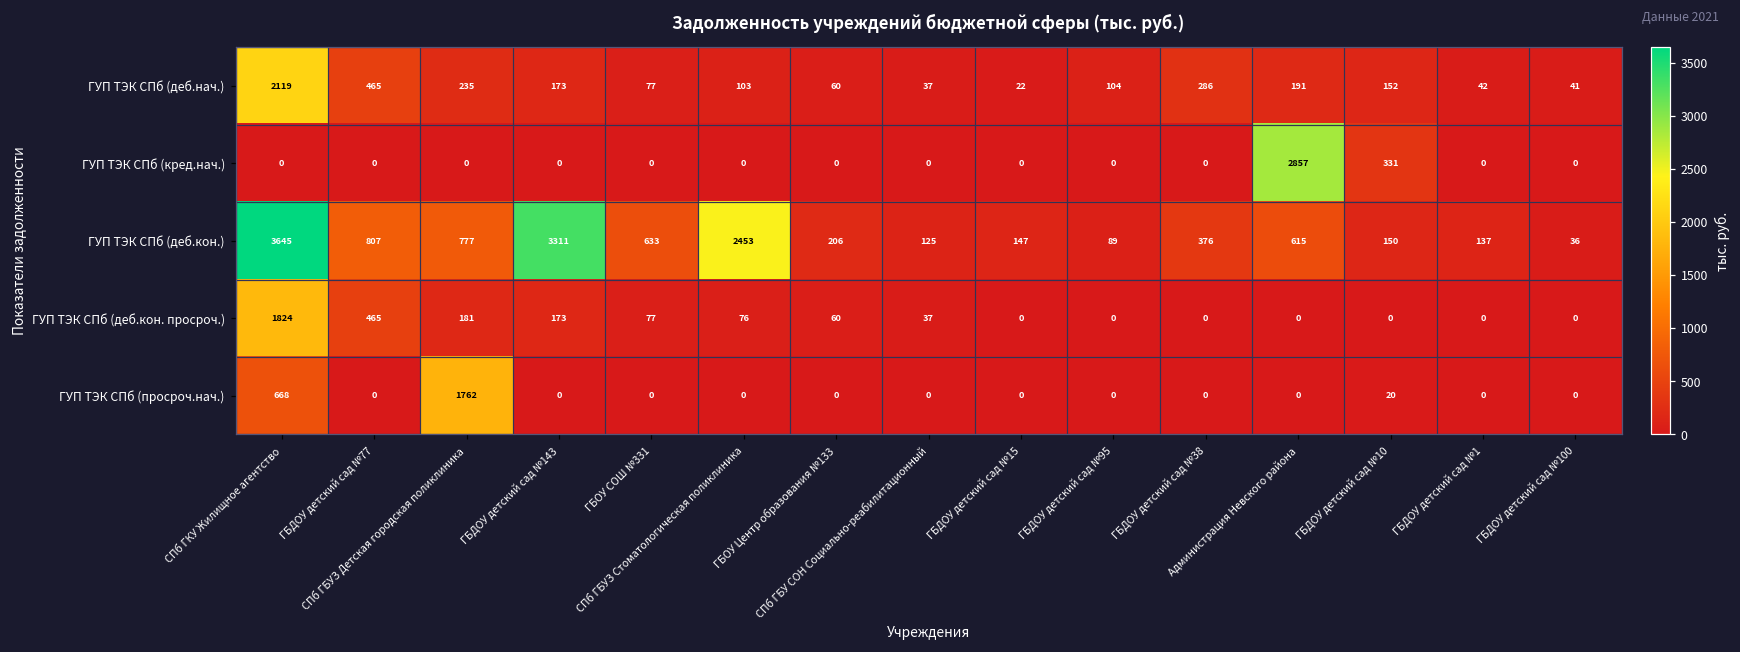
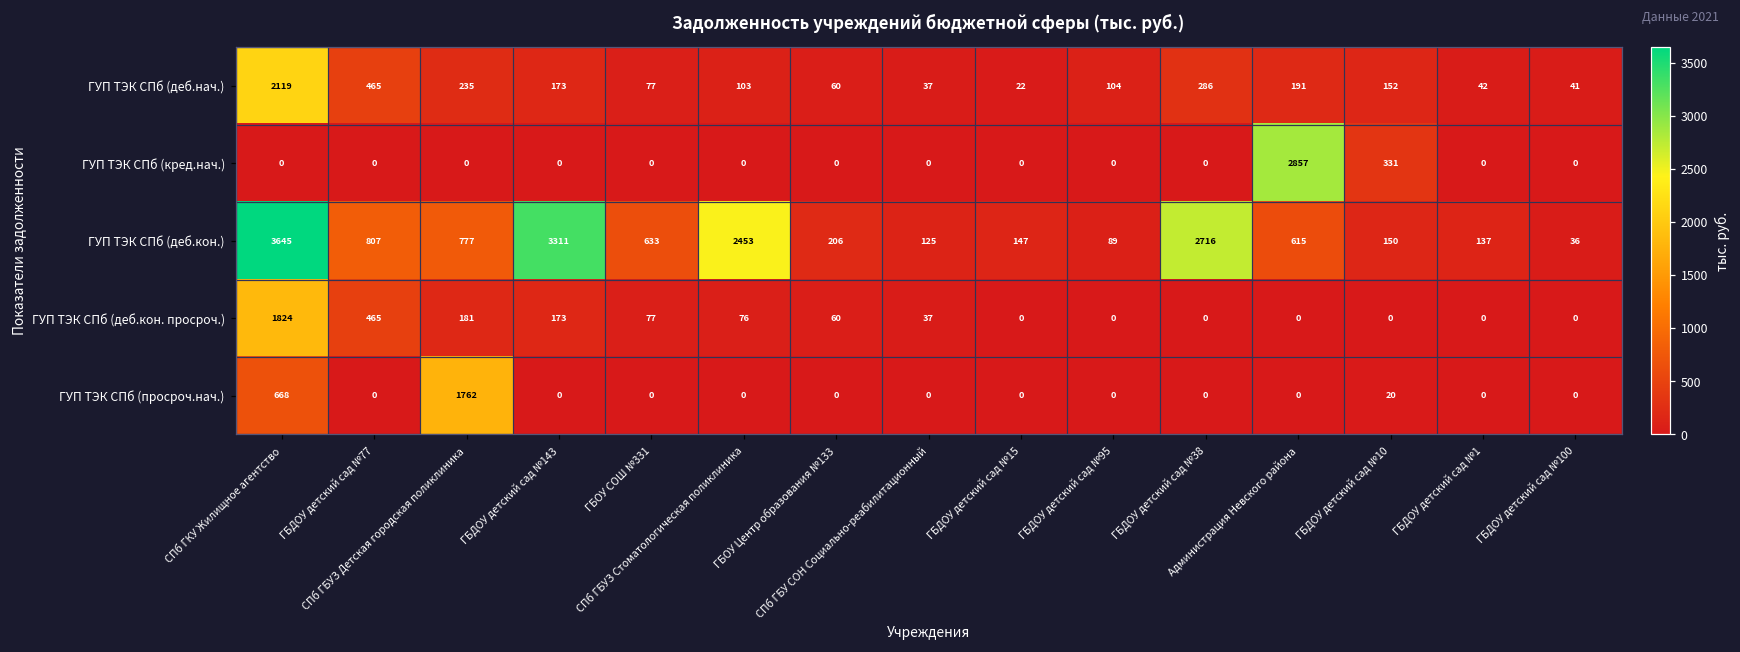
ГУП ТЭК СПб (деб.кон.), ГБДОУ детский сад №38: 376 -> 2716
